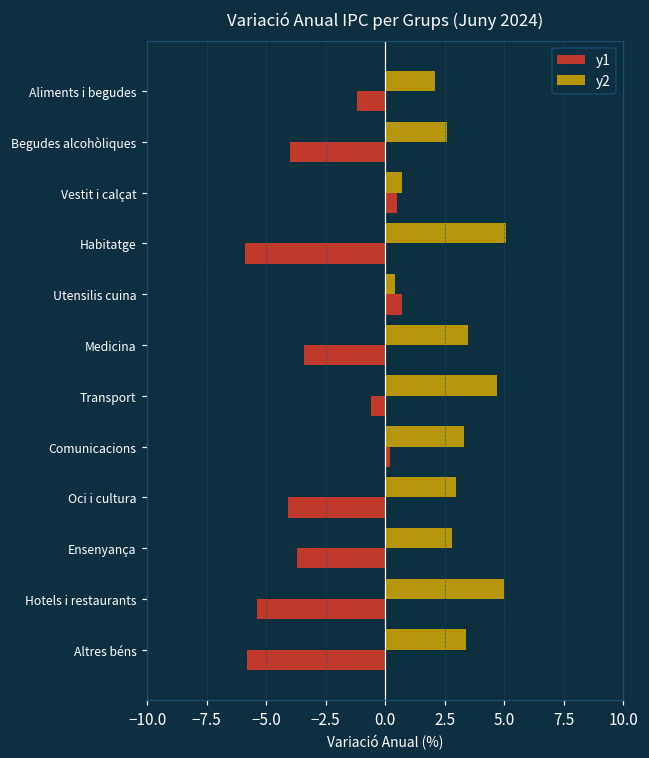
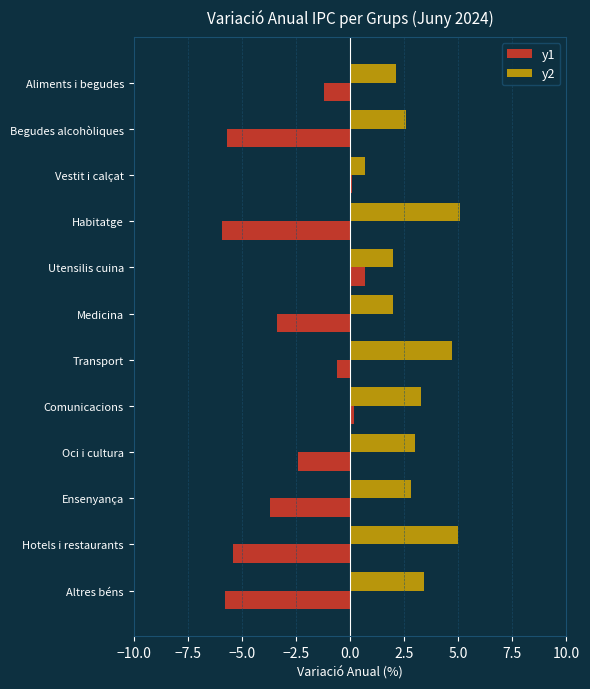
y1, Begudes alcohòliques: -4.0 -> -5.7
y1, Vestit i calçat: 0.5 -> 0.1
y2, Utensilis cuina: 0.4 -> 2.0
y2, Medicina: 3.5 -> 2.0
y1, Oci i cultura: -4.1 -> -2.4
